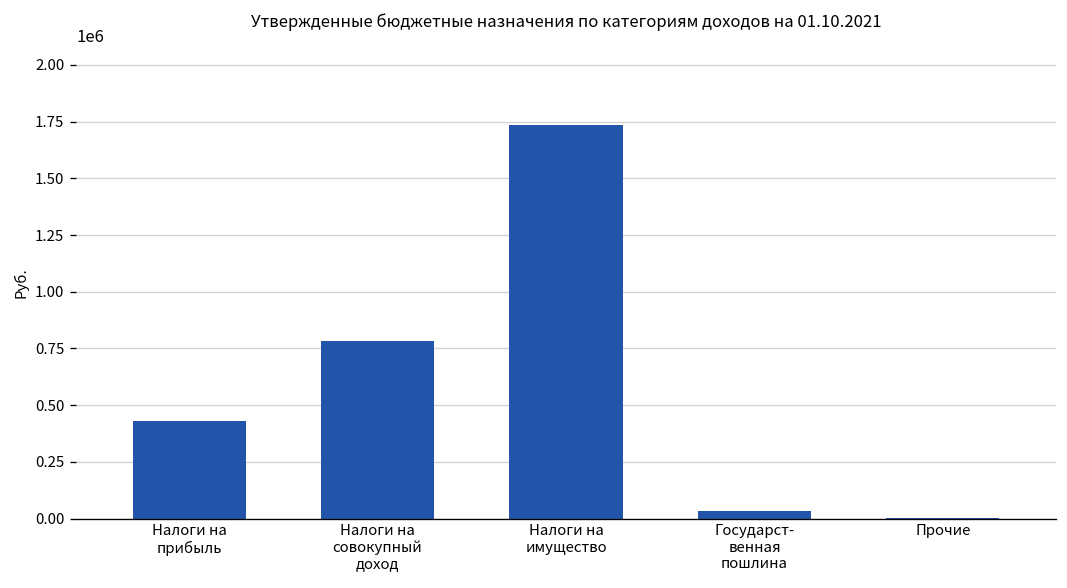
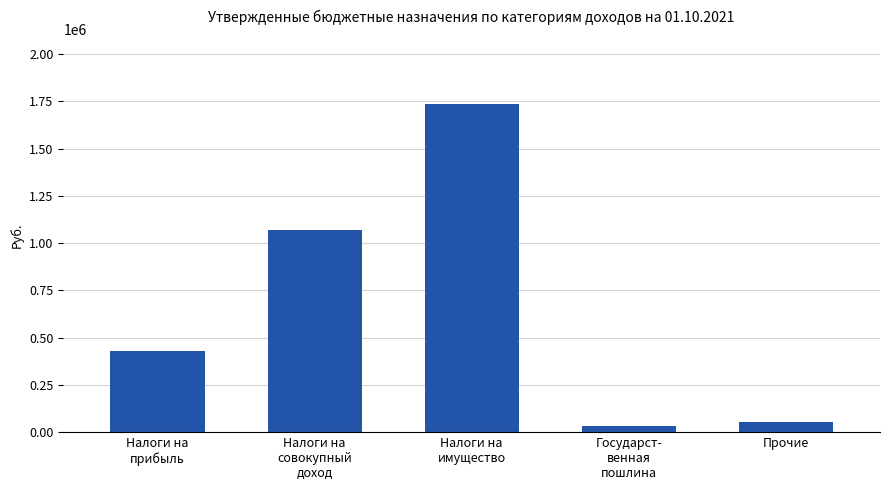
Налоги на совокупный доход: 790000 -> 1070000
Прочие: 0 -> 50000
